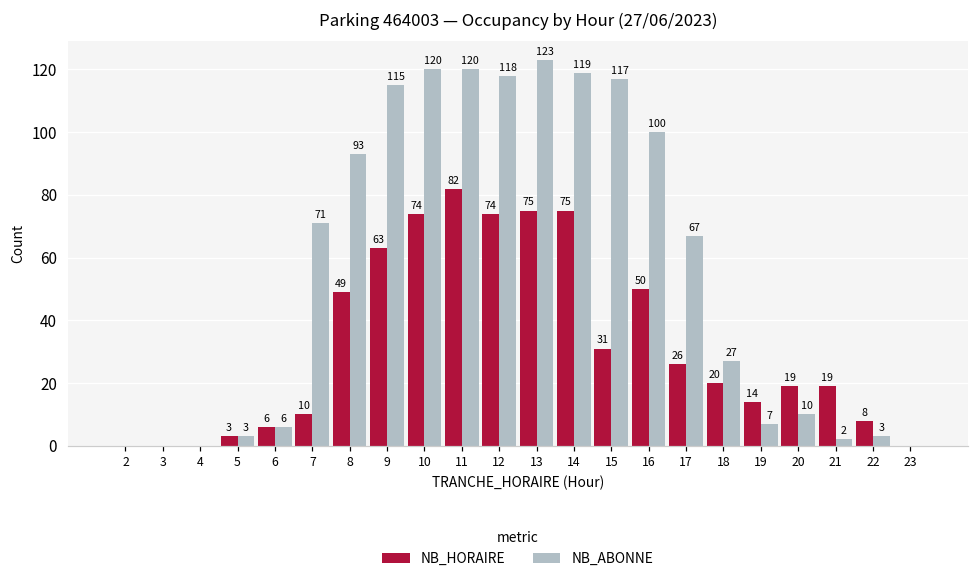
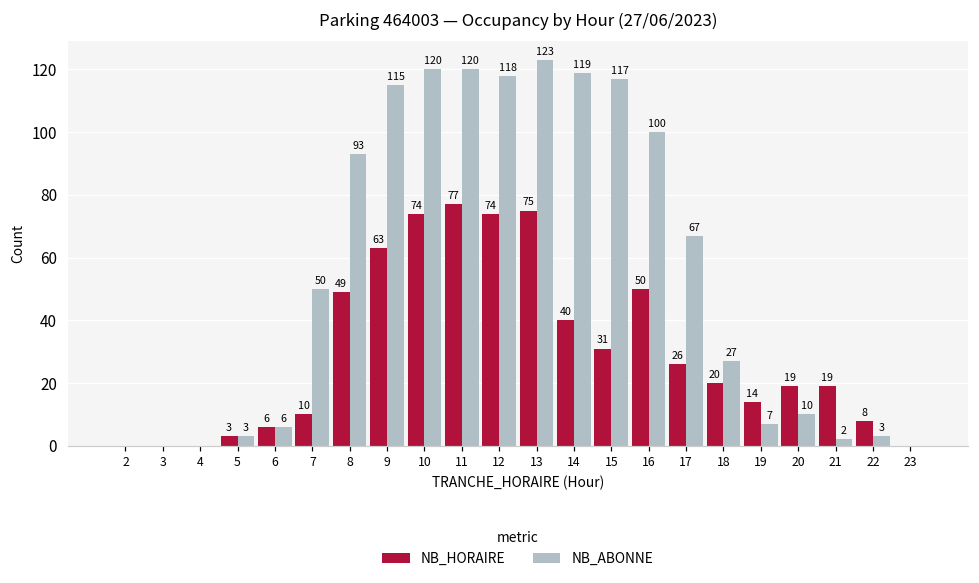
NB_ABONNE, 7: 71 -> 50
NB_HORAIRE, 11: 82 -> 77
NB_HORAIRE, 14: 75 -> 40
